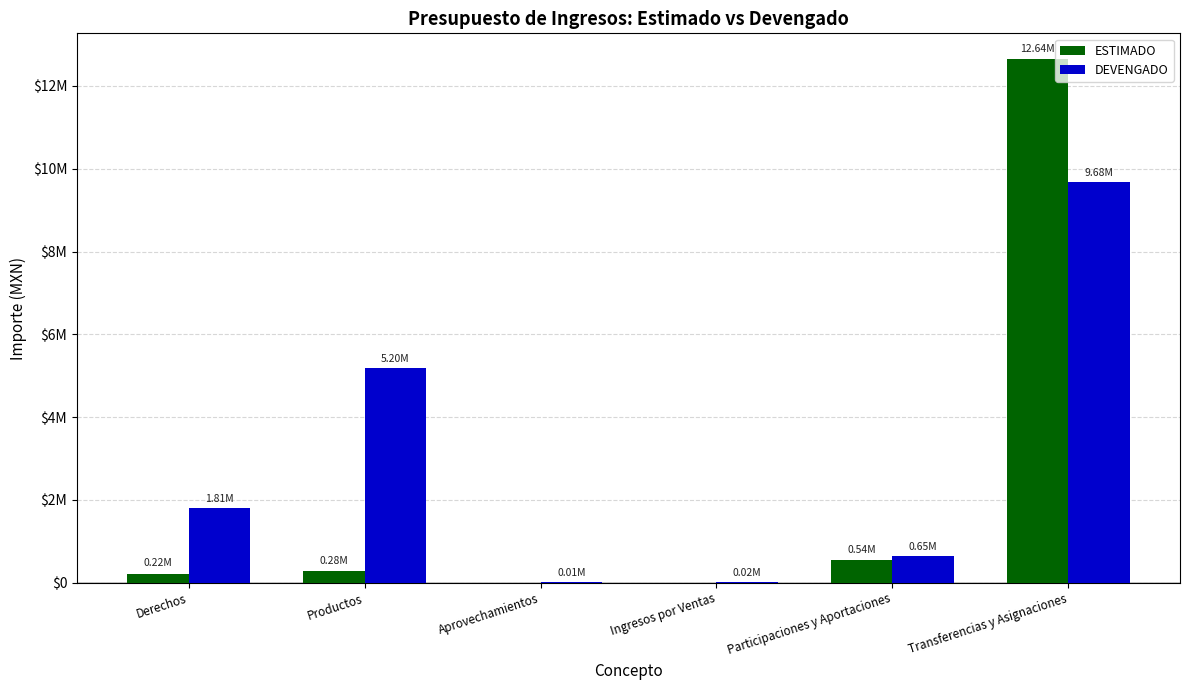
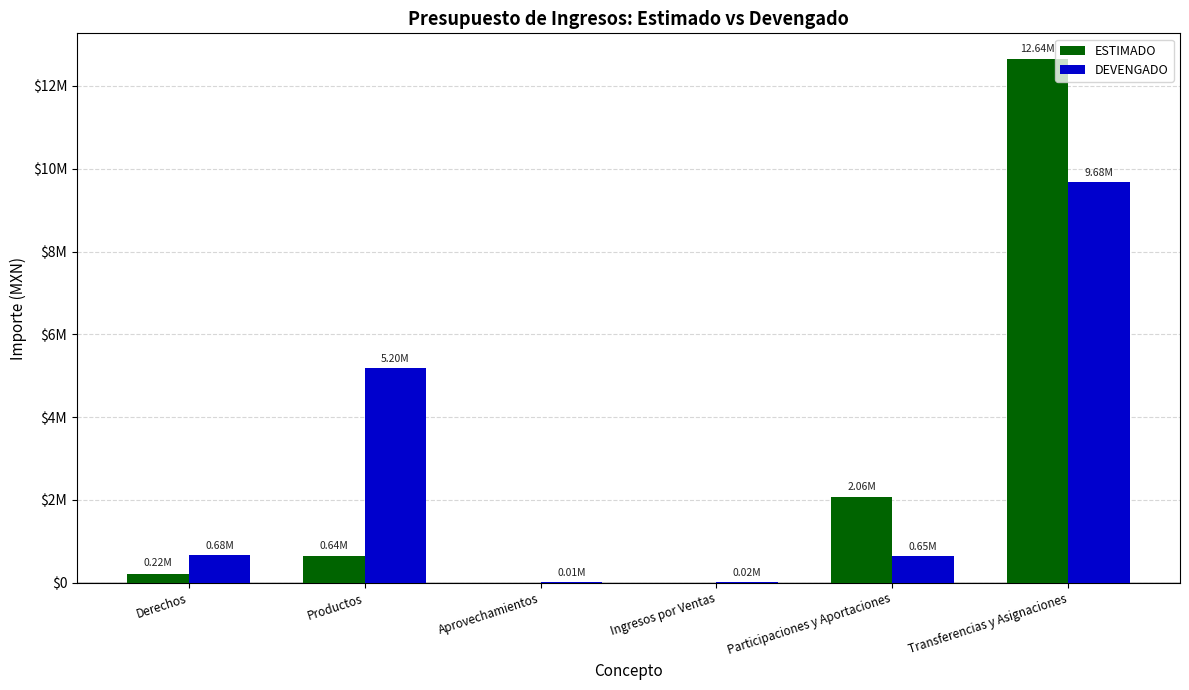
DEVENGADO, Derechos: 1.81M -> 0.68M
ESTIMADO, Productos: 0.28M -> 0.64M
ESTIMADO, Participaciones y Aportaciones: 0.54M -> 2.06M
